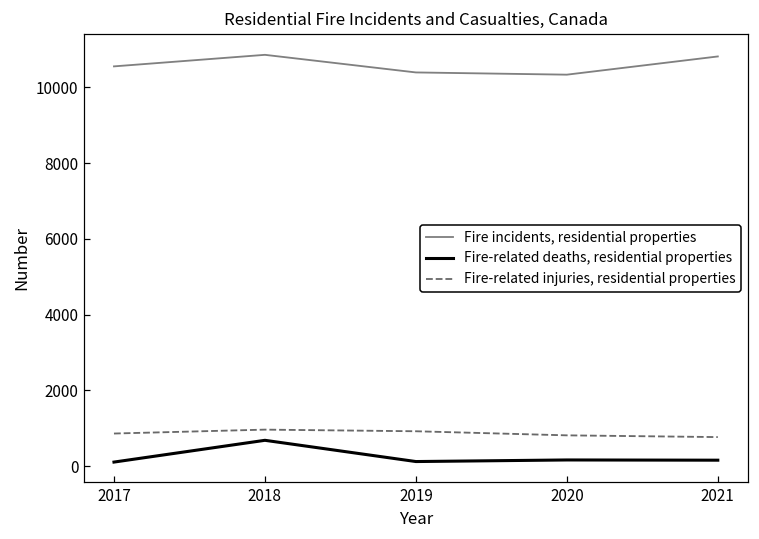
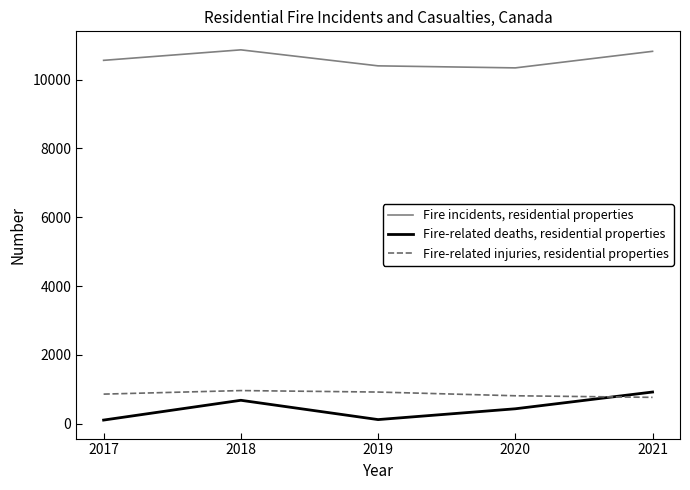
Fire-related deaths, residential properties, 2020: 200 -> 400
Fire-related deaths, residential properties, 2021: 200 -> 900
